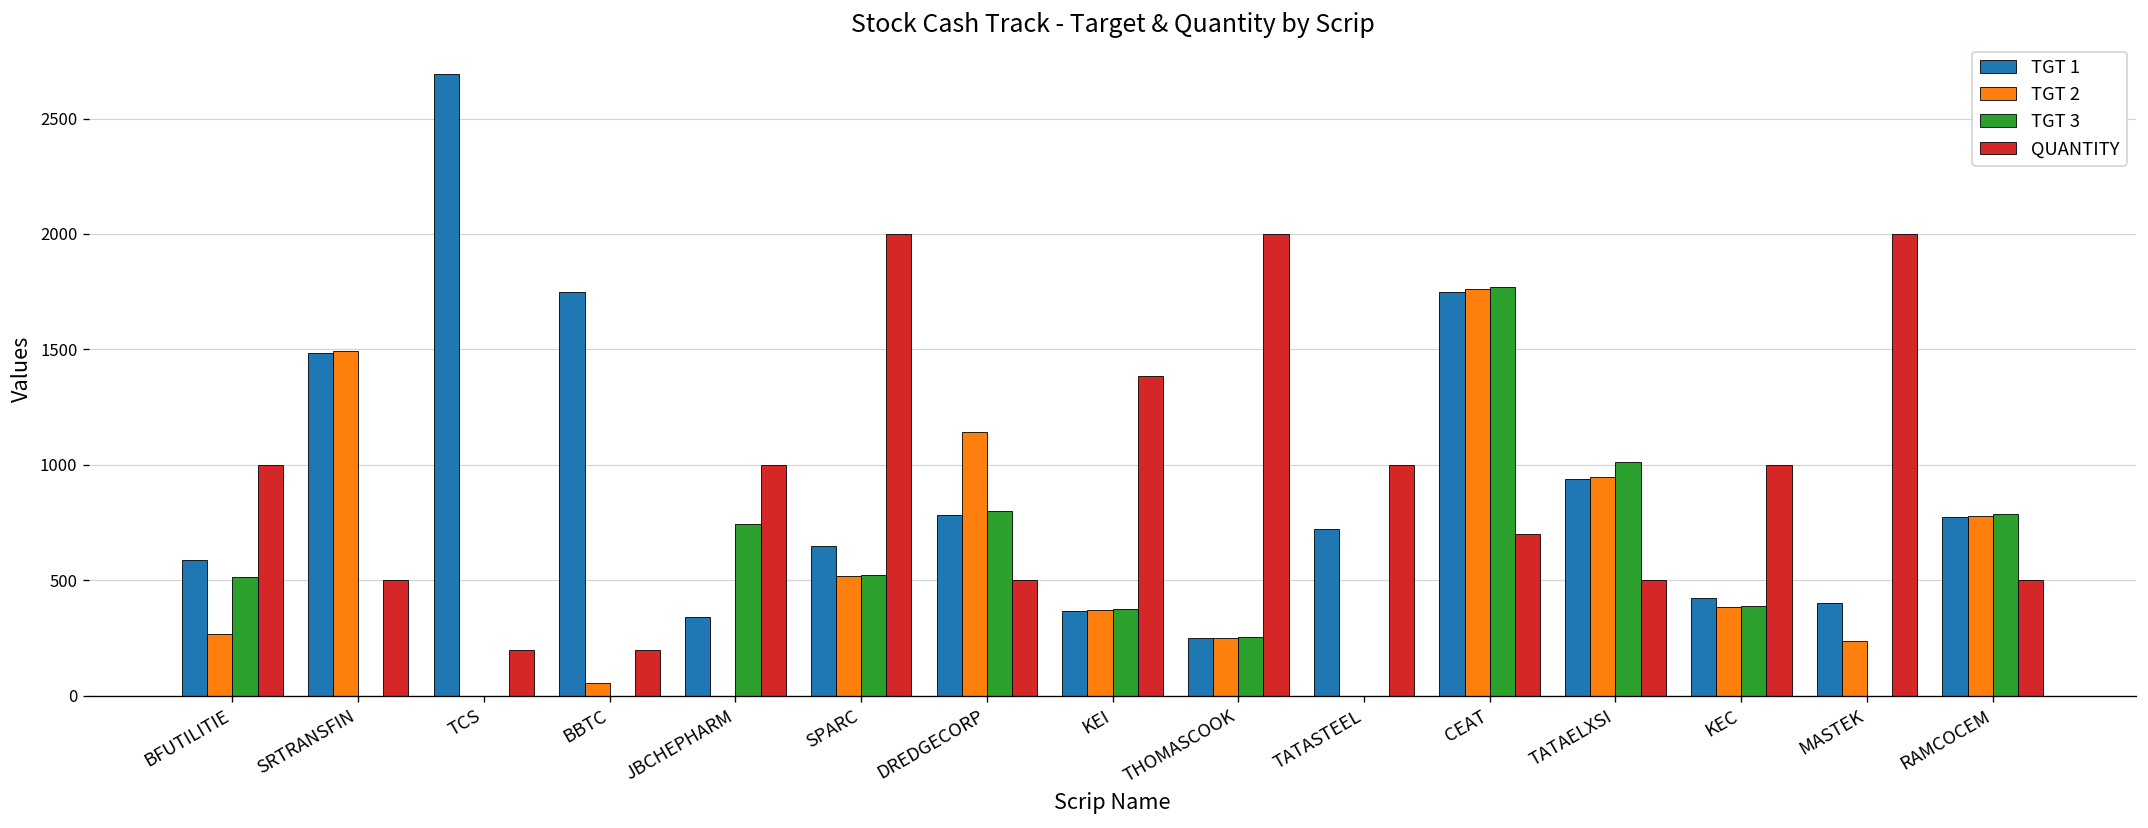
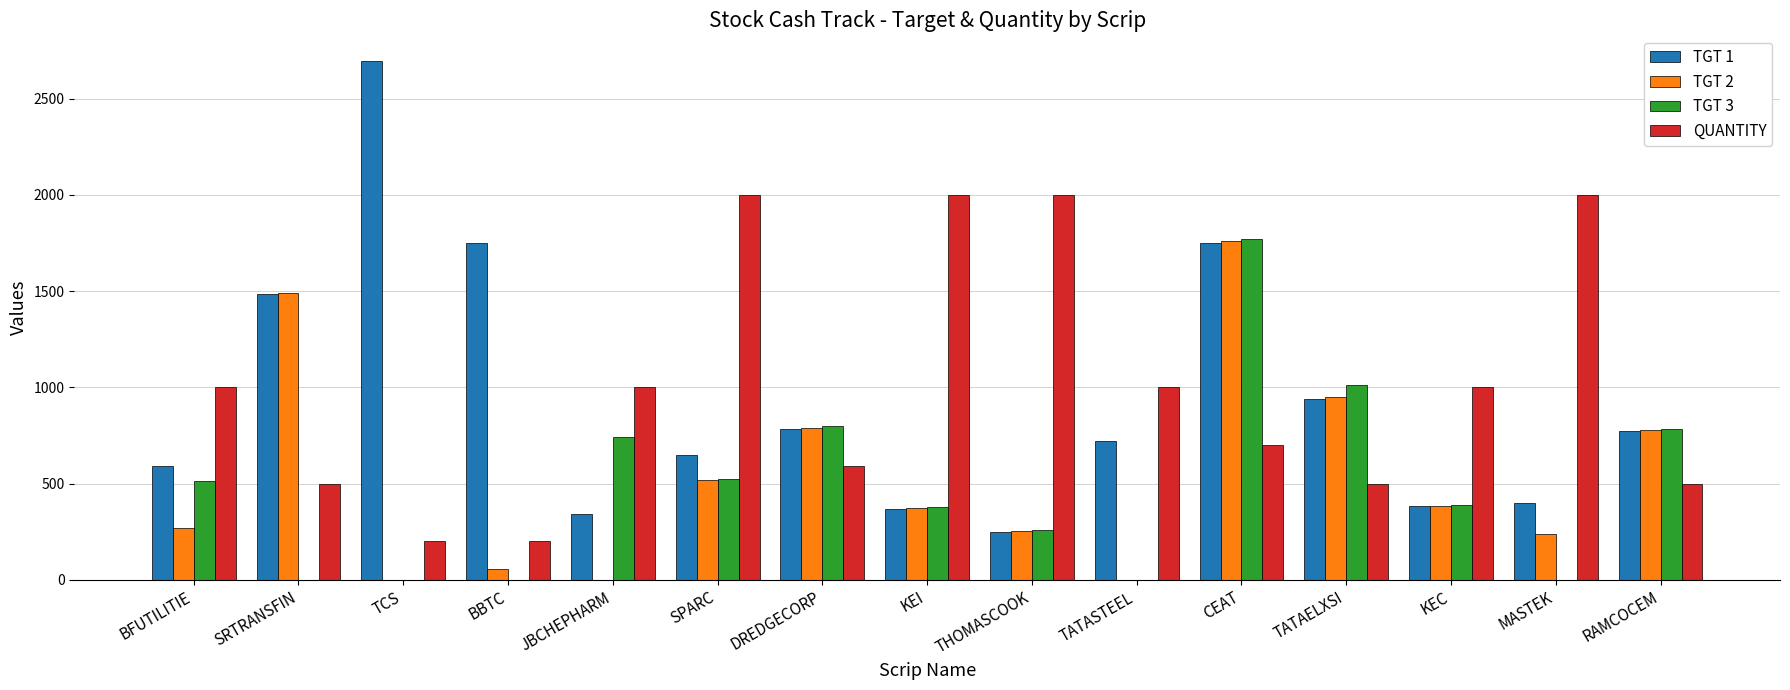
TGT 2, DREDGECORP: 1140 -> 790
QUANTITY, DREDGECORP: 500 -> 590
QUANTITY, KEI: 1380 -> 2000
TGT 1, KEC: 430 -> 380
